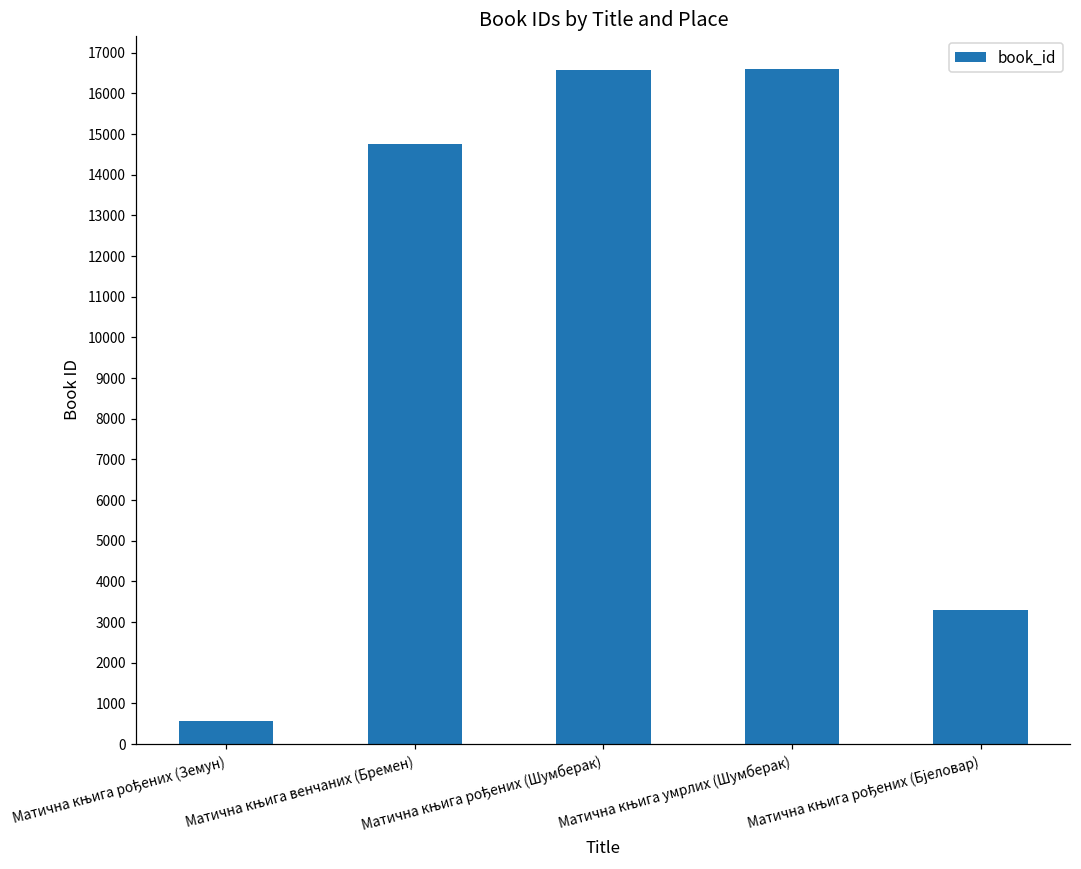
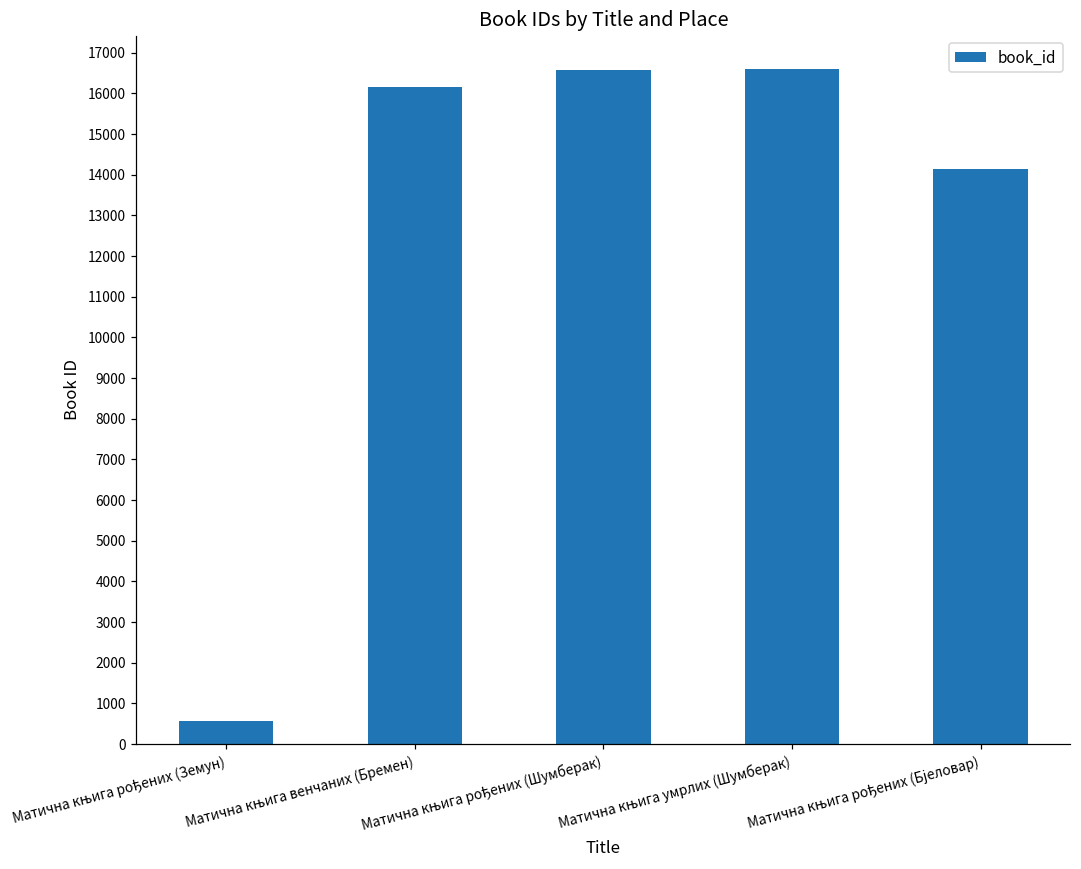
Матична књига венчаних (Бремен): 14700 -> 16200
Матична књига рођених (Бјеловар): 3300 -> 14100
